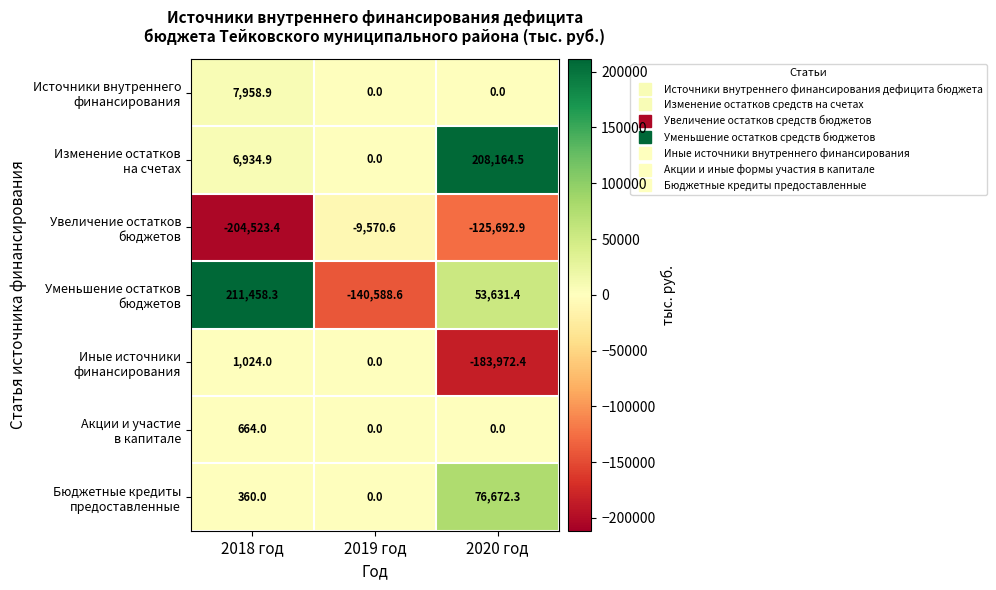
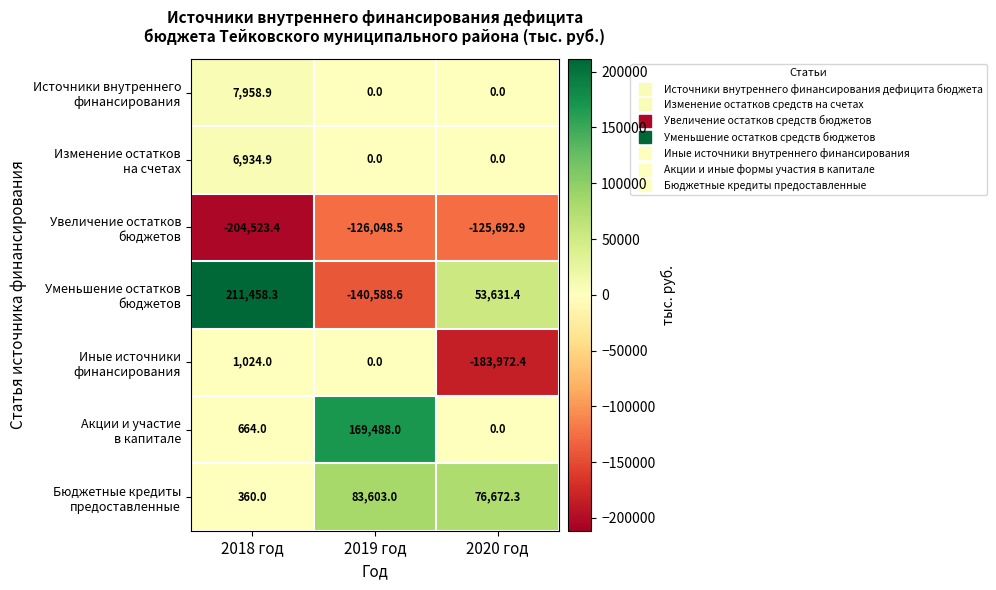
Изменение остатков на счетах, 2020 год: 208,164.5 -> 0.0
Увеличение остатков бюджетов, 2019 год: -9,570.6 -> -126,048.5
Акции и участие в капитале, 2019 год: 0.0 -> 169,488.0
Бюджетные кредиты предоставленные, 2019 год: 0.0 -> 83,603.0
